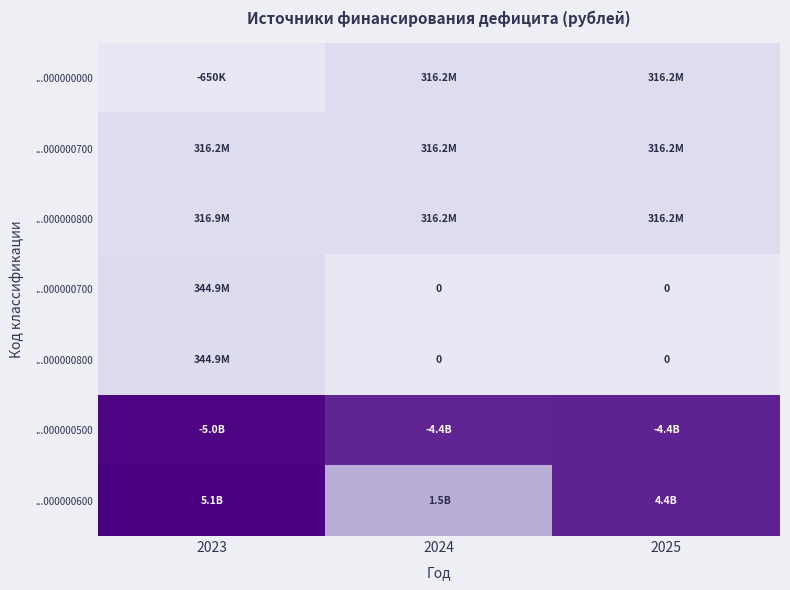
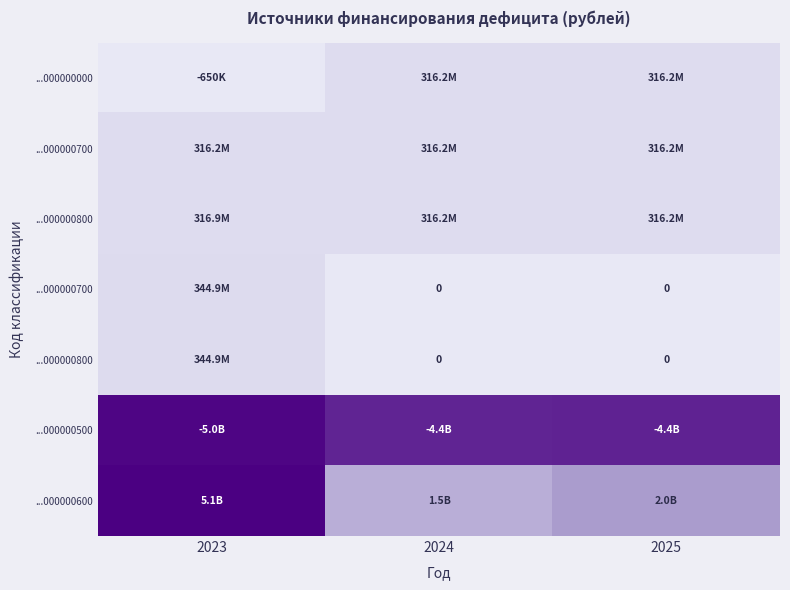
...000000600, 2025: 4.4B -> 2.0B
